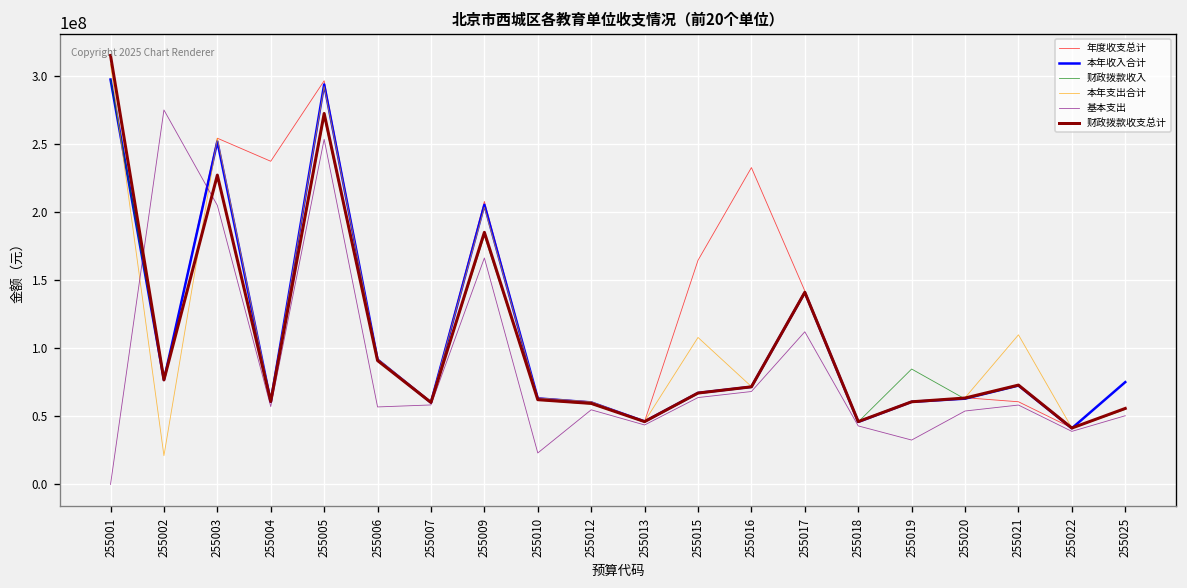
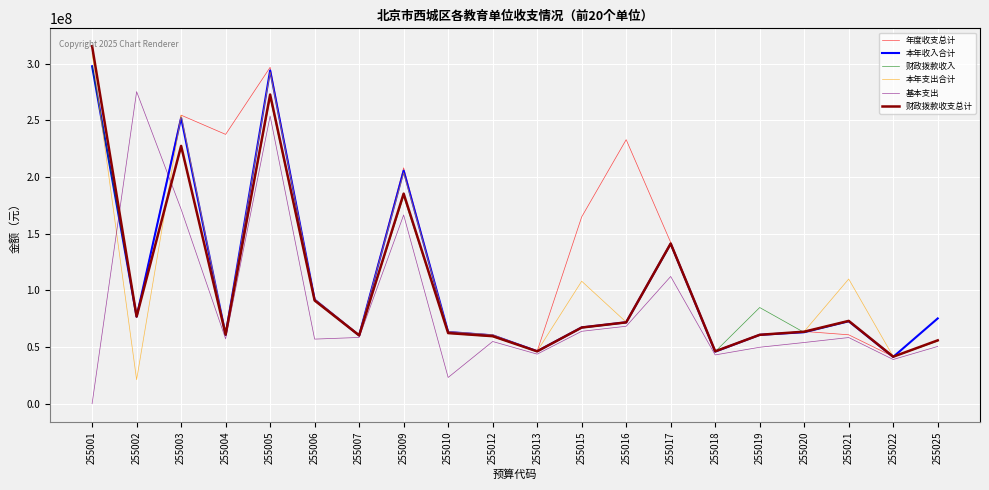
基本支出, 255003: 205000000 -> 171000000
基本支出, 255019: 33000000 -> 50000000
